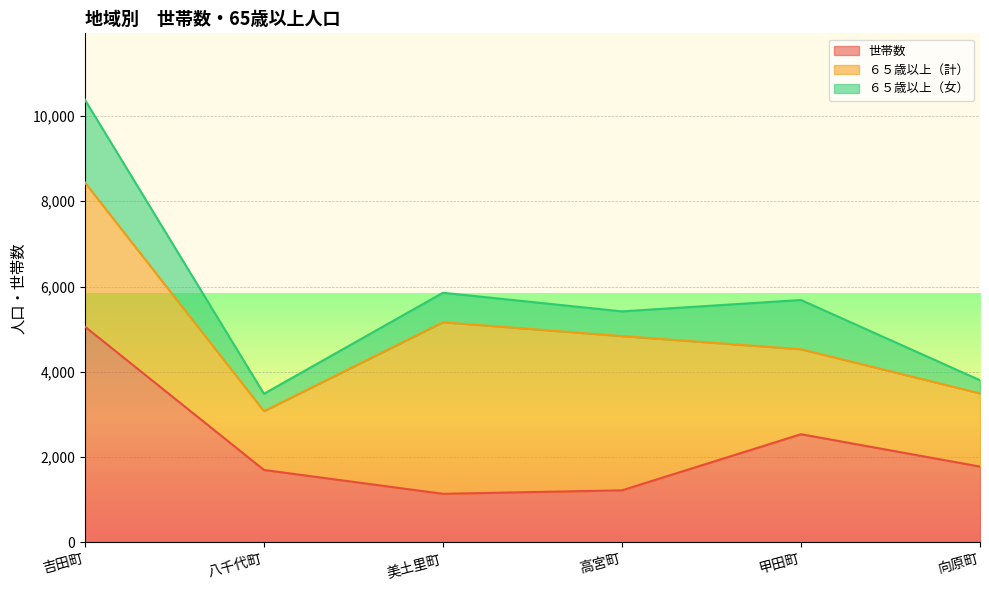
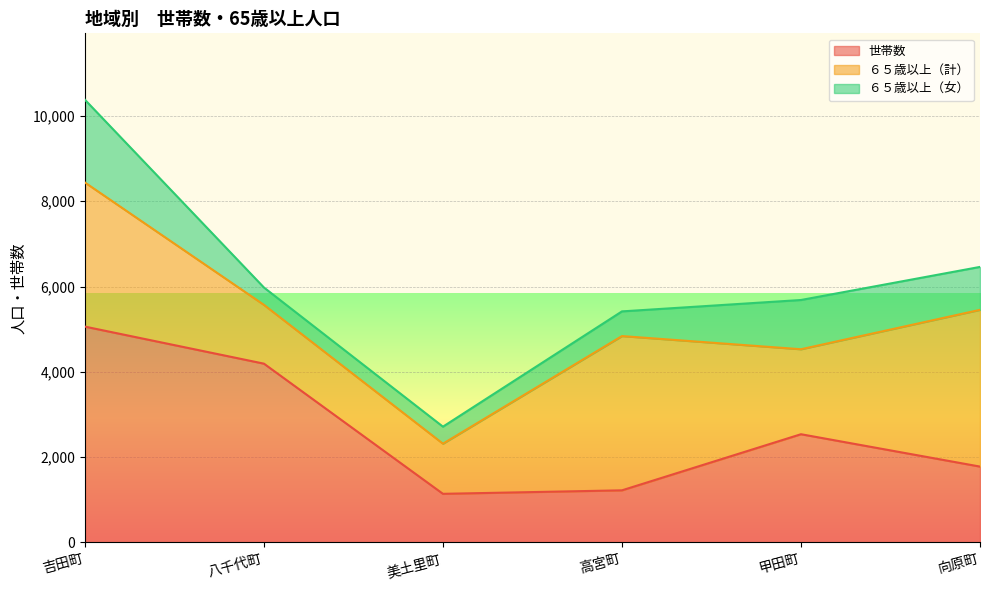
世帯数, 八千代町: 1,700 -> 4,200
６５歳以上（計）, 美土里町: 4,000 -> 1,200
６５歳以上（女）, 美土里町: 700 -> 400
６５歳以上（計）, 向原町: 1,700 -> 3,700
６５歳以上（女）, 向原町: 300 -> 1,000
